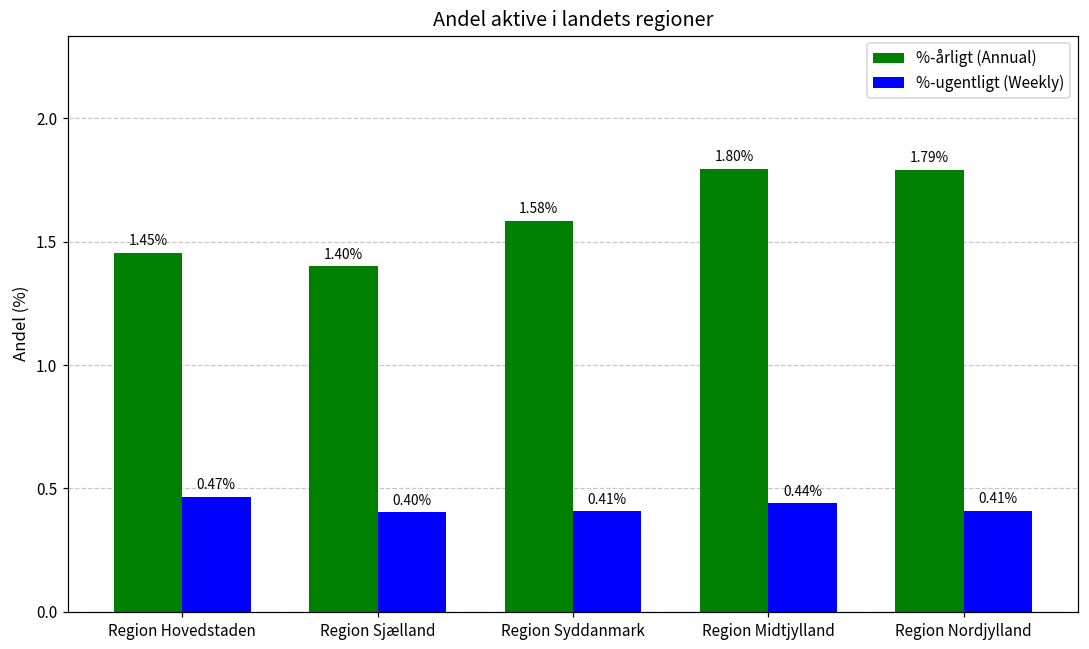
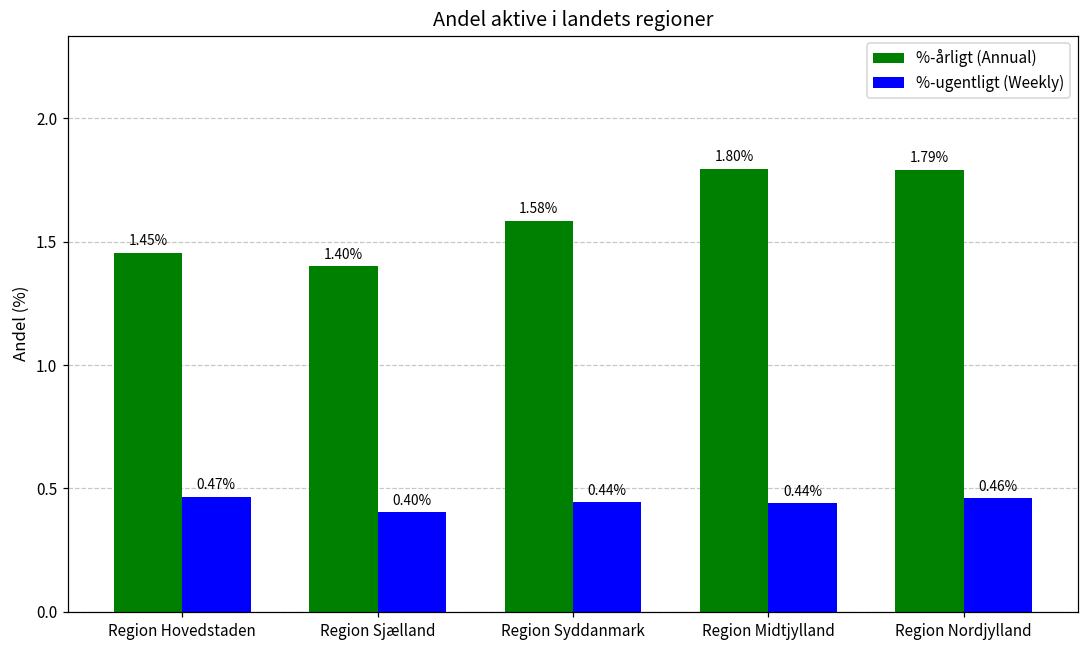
%-ugentligt (Weekly), Region Syddanmark: 0.41% -> 0.44%
%-ugentligt (Weekly), Region Nordjylland: 0.41% -> 0.46%
